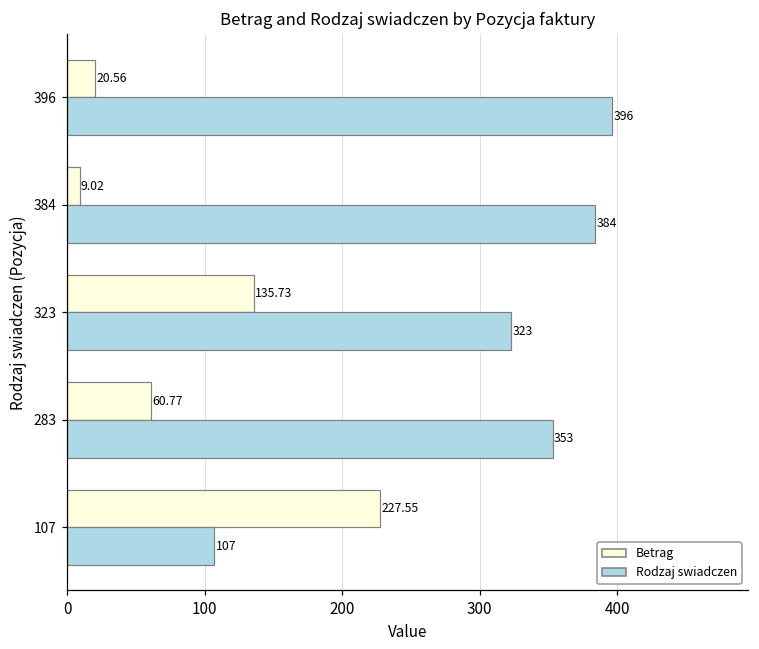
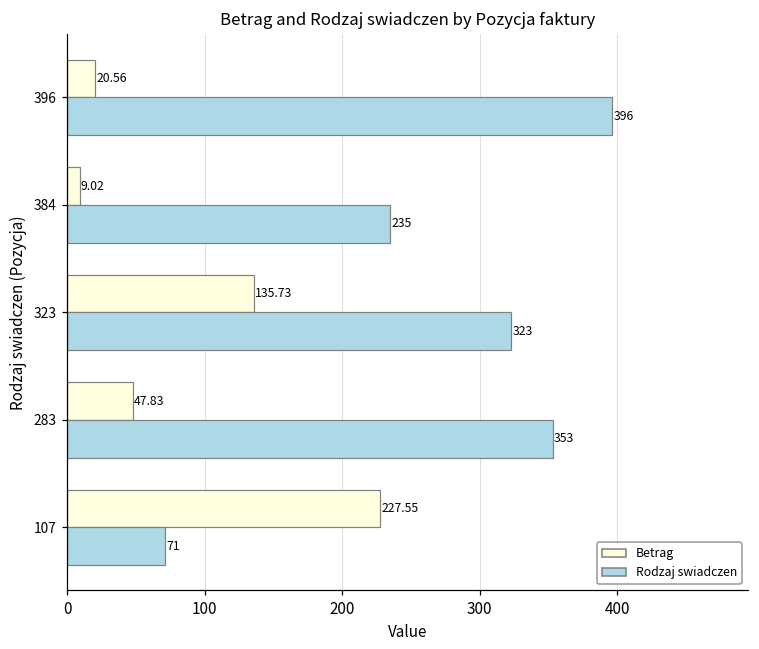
Rodzaj swiadczen, 384: 384 -> 235
Betrag, 283: 60.77 -> 47.83
Rodzaj swiadczen, 107: 107 -> 71
